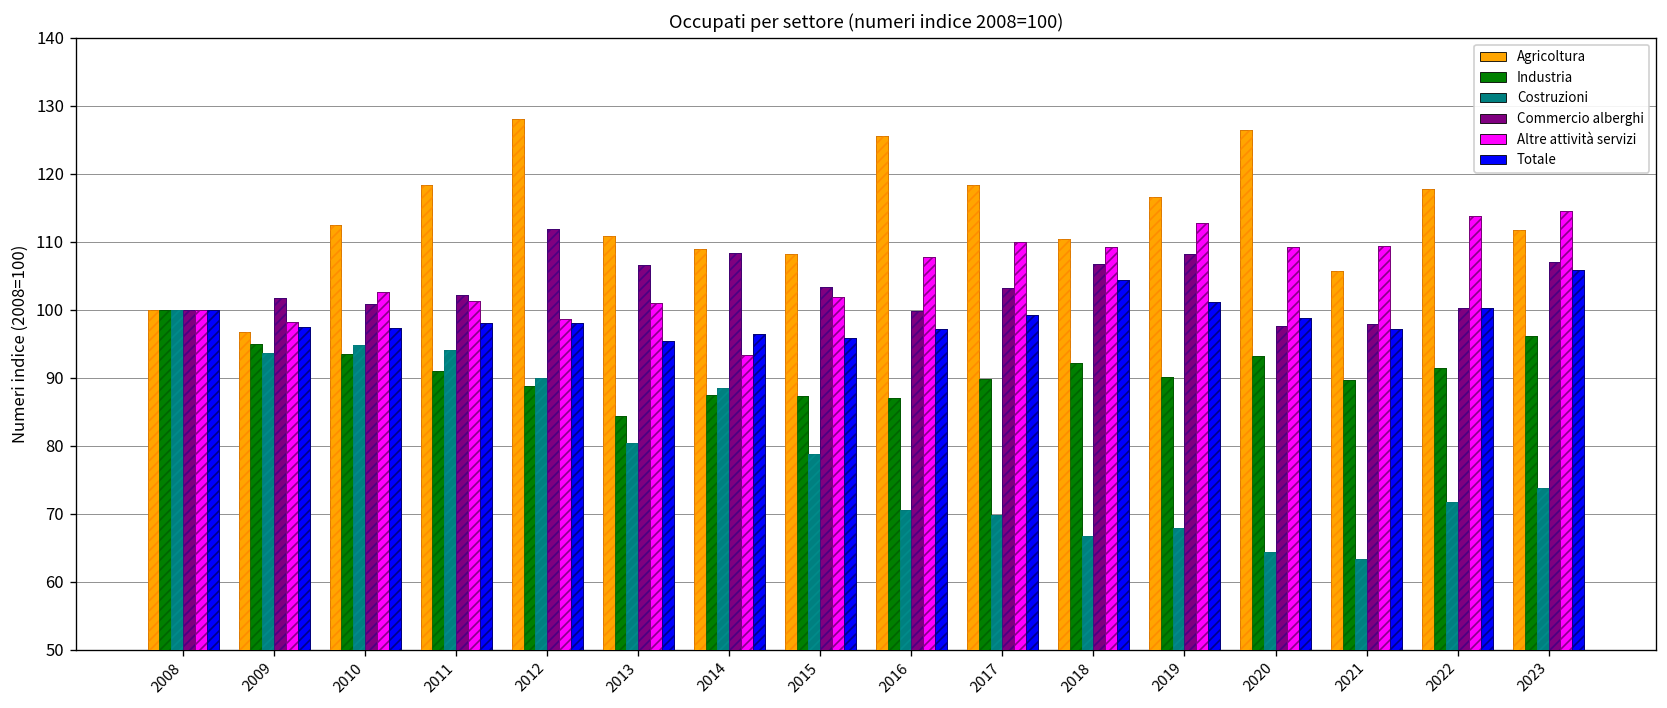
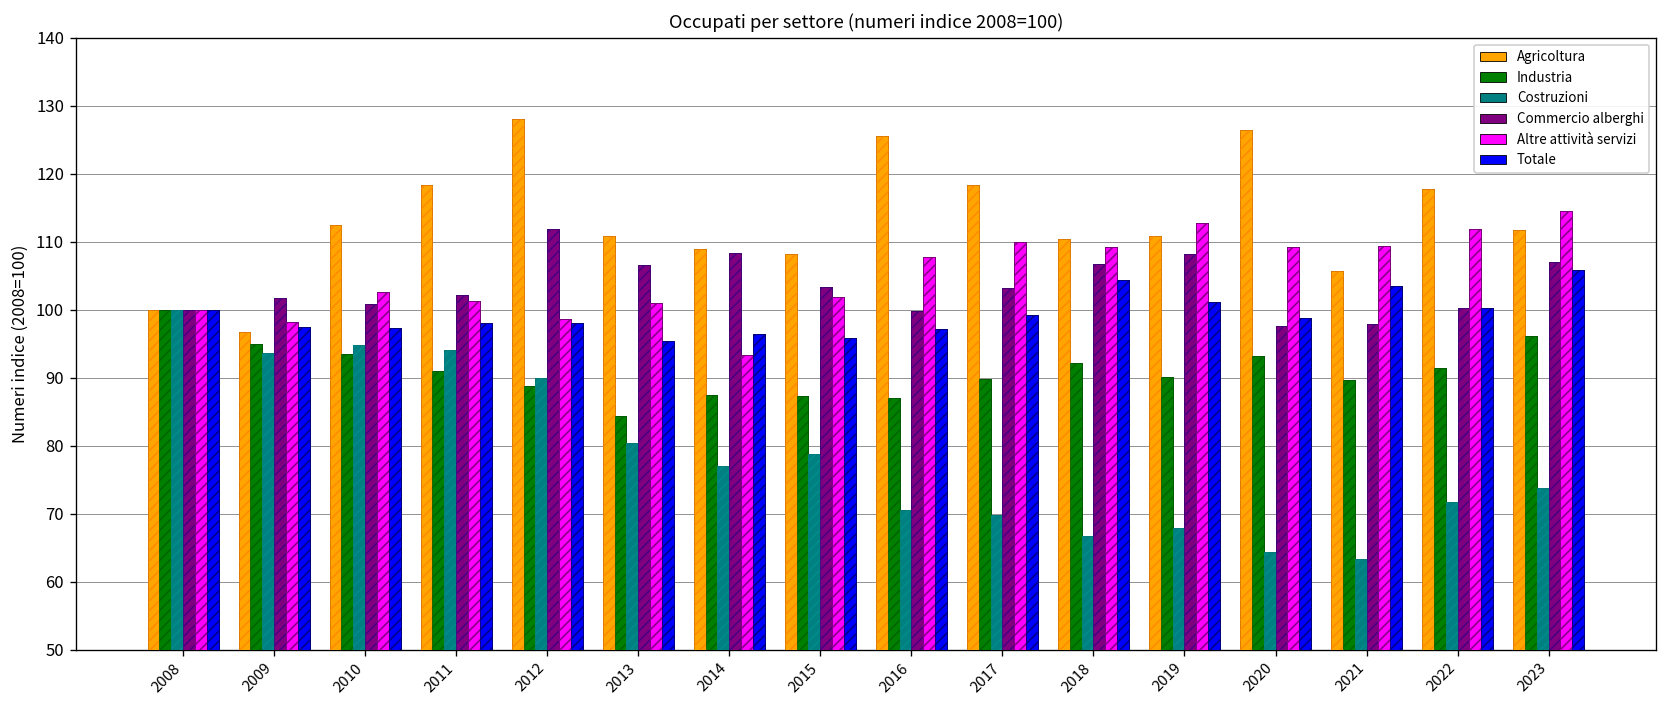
Costruzioni, 2014: 88 -> 77
Agricoltura, 2019: 117 -> 111
Totale, 2021: 97 -> 103
Altre attività servizi, 2022: 114 -> 112
